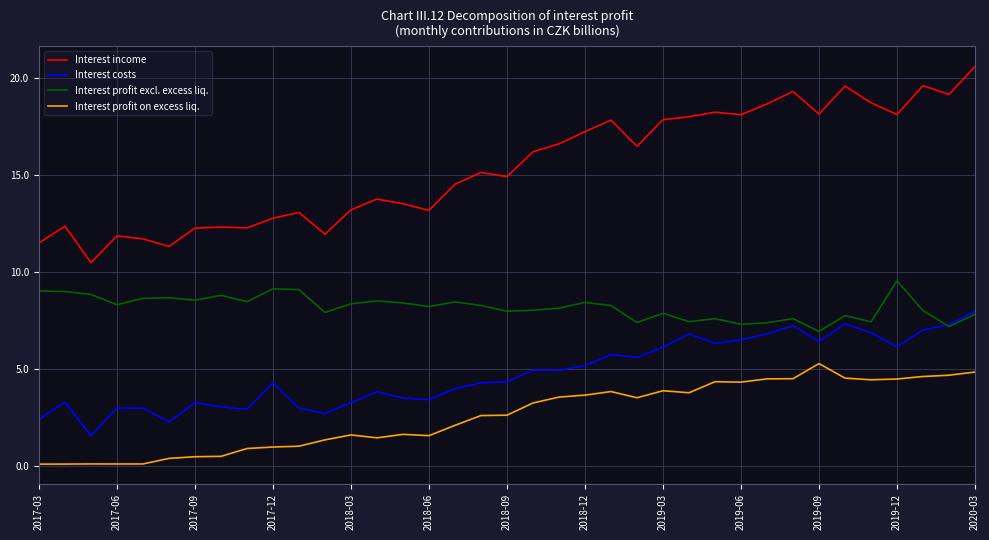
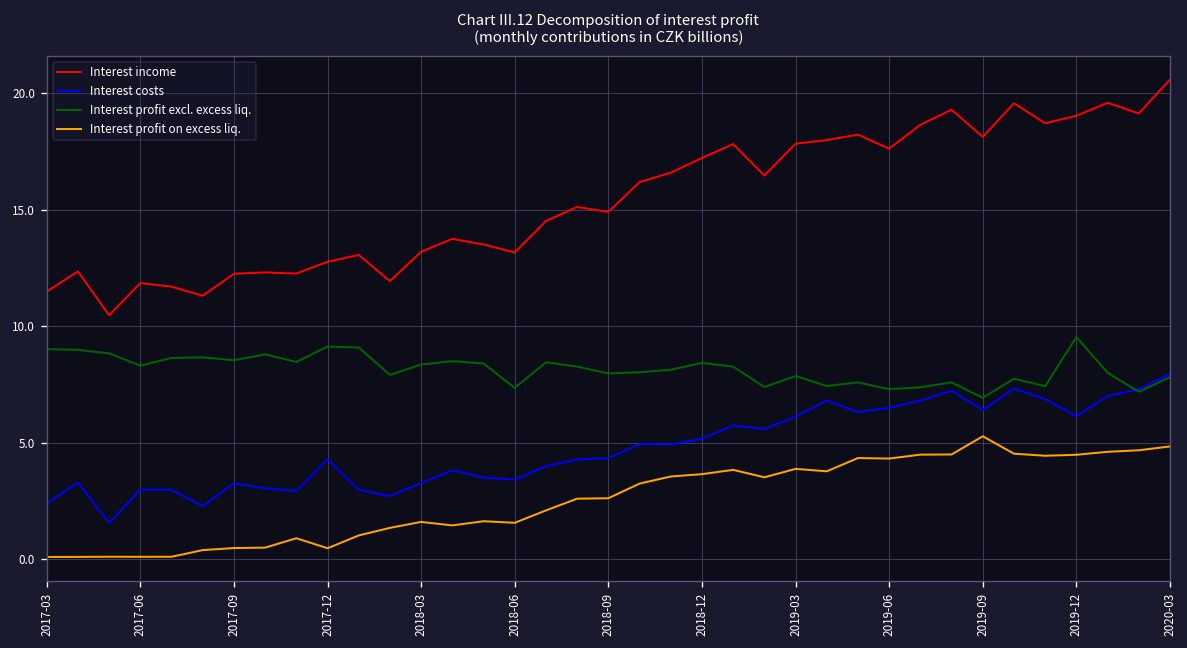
Interest profit on excess liq., 2017-12: 1.0 -> 0.5
Interest profit excl. excess liq., 2018-06: 8.2 -> 7.4
Interest income, 2019-06: 18.1 -> 17.6
Interest income, 2019-12: 18.1 -> 19.0
